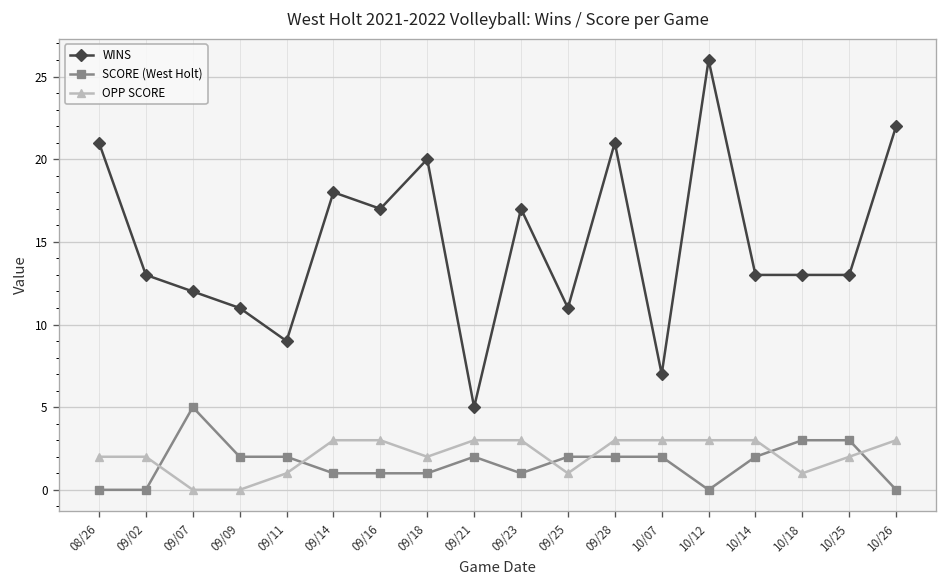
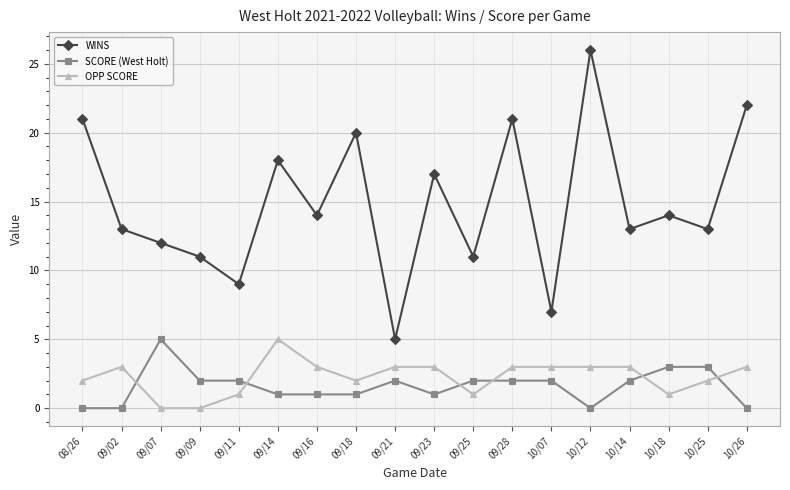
OPP SCORE, 09/02: 2 -> 3
OPP SCORE, 09/14: 3 -> 5
WINS, 09/16: 17 -> 14
WINS, 10/18: 13 -> 14
